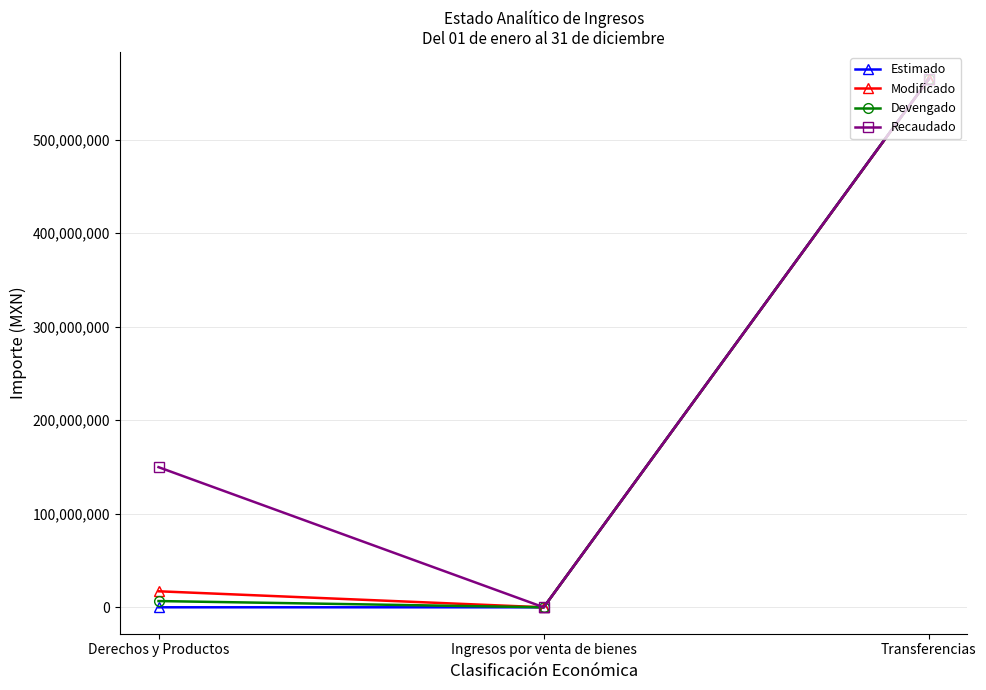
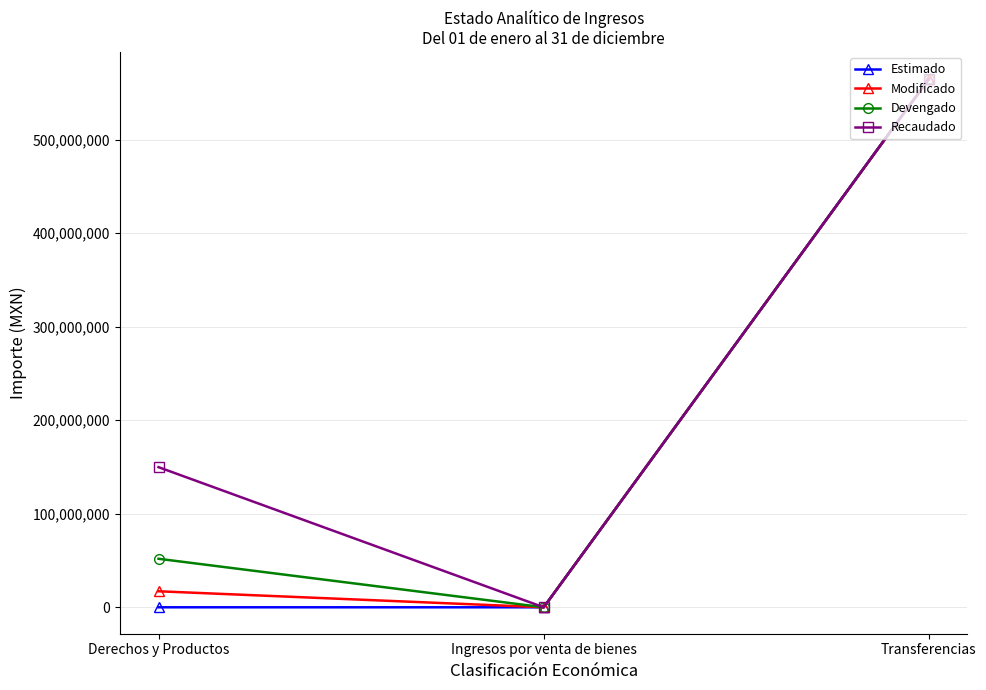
Devengado, Derechos y Productos: 10,000,000 -> 50,000,000
